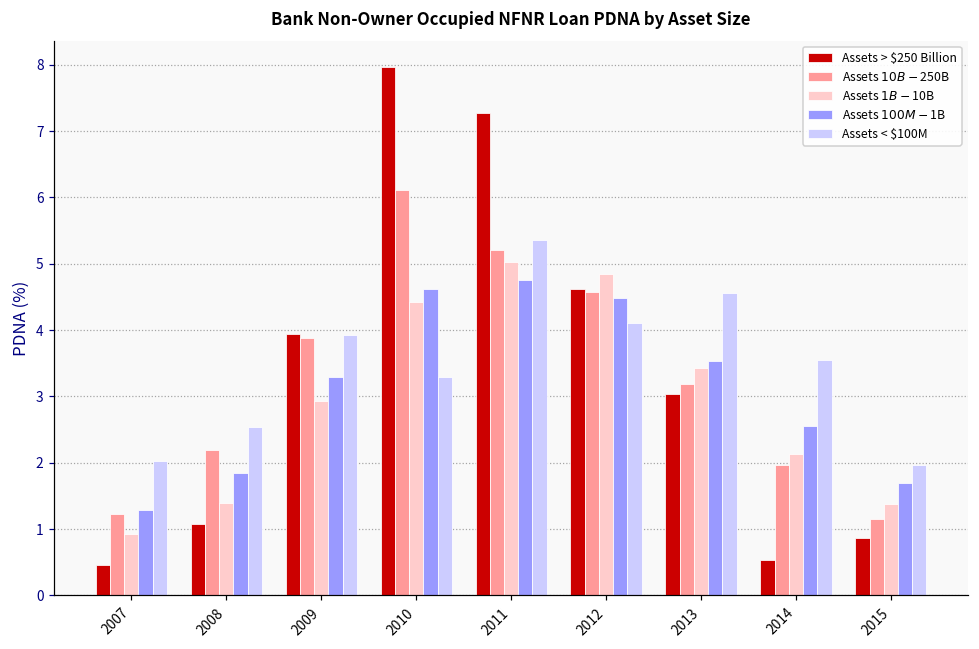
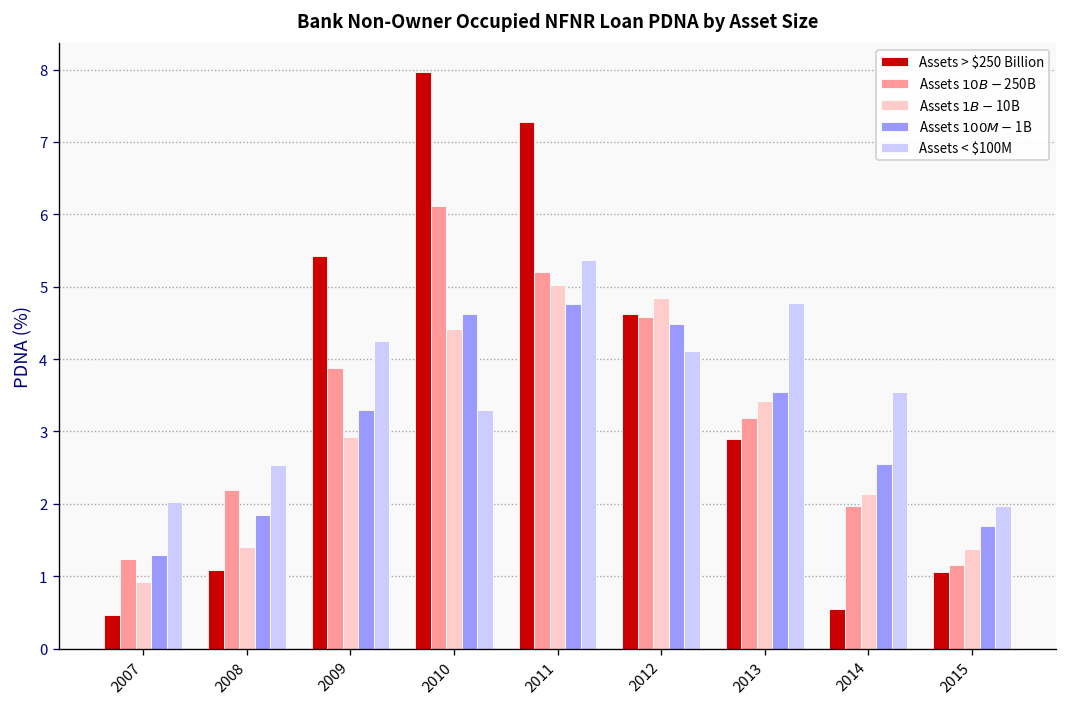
Assets > $250 Billion, 2009: 3.9 -> 5.4
Assets < $100M, 2009: 3.9 -> 4.3
Assets > $250 Billion, 2013: 3.0 -> 2.9
Assets < $100M, 2013: 4.6 -> 4.8
Assets > $250 Billion, 2015: 0.9 -> 1.1
